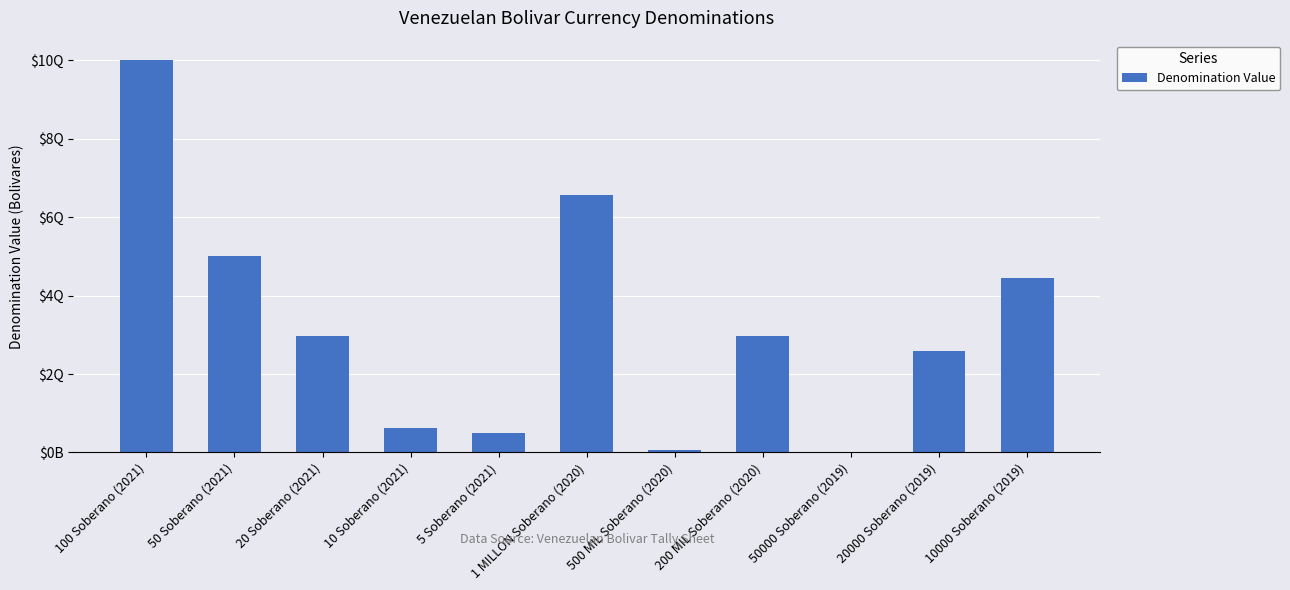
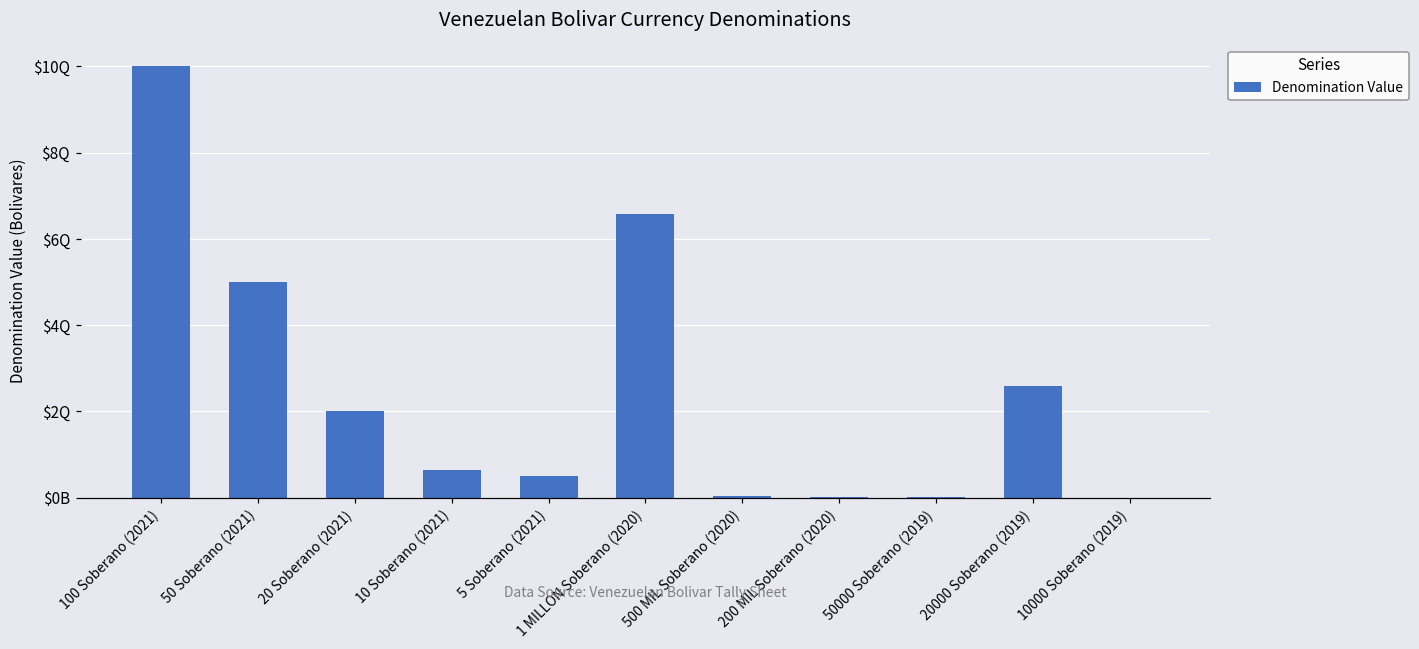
20 Soberano (2021): $3.0Q -> $2.0Q
200 MIL Soberano (2020): $3.0Q -> $0.0Q
10000 Soberano (2019): $4.5Q -> $0.0Q
